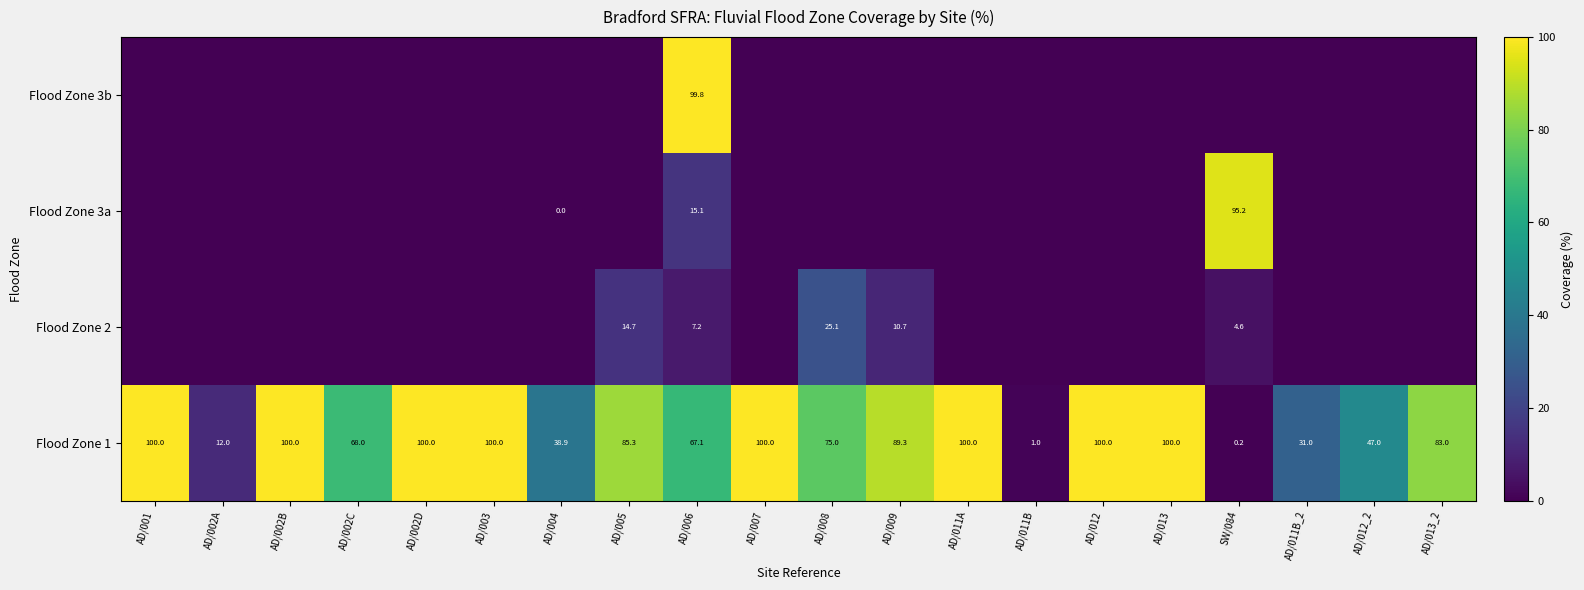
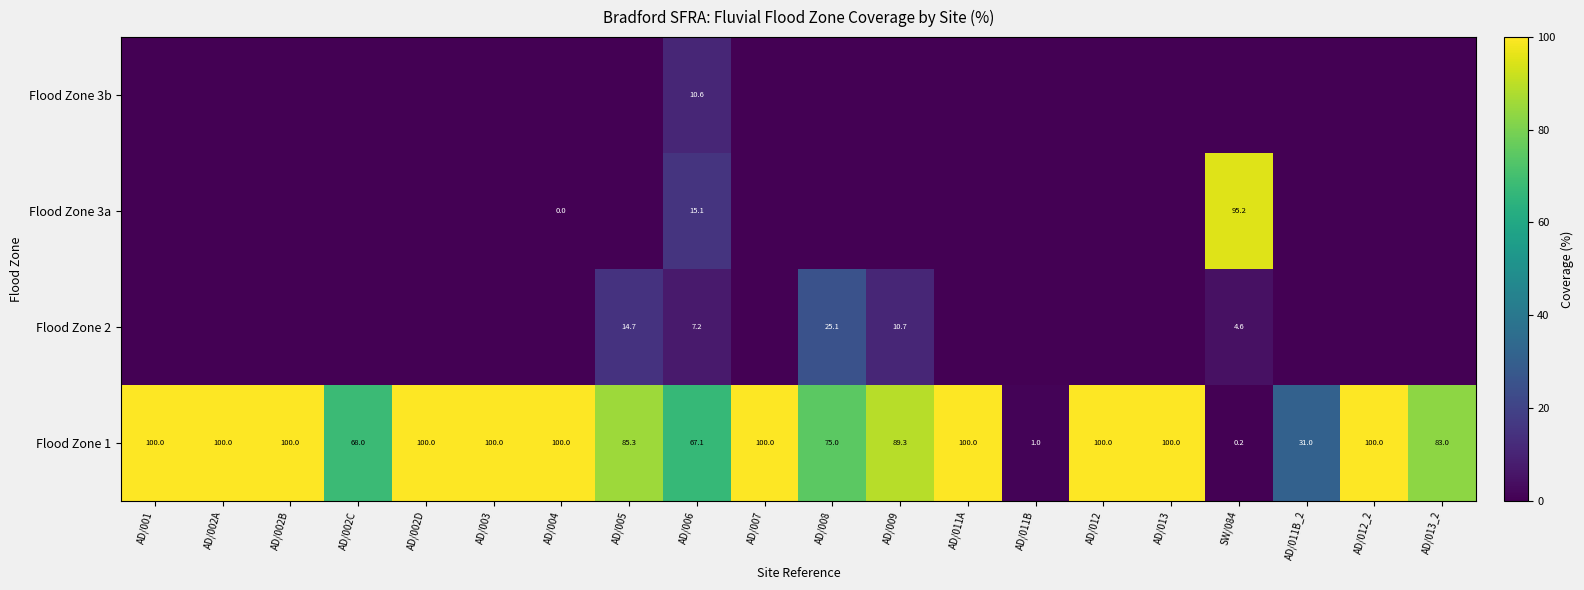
Flood Zone 3b, AD/006: 99.8 -> 10.6
Flood Zone 1, AD/002A: 12.0 -> 100.0
Flood Zone 1, AD/004: 38.9 -> 100.0
Flood Zone 1, AD/012_2: 47.0 -> 100.0
